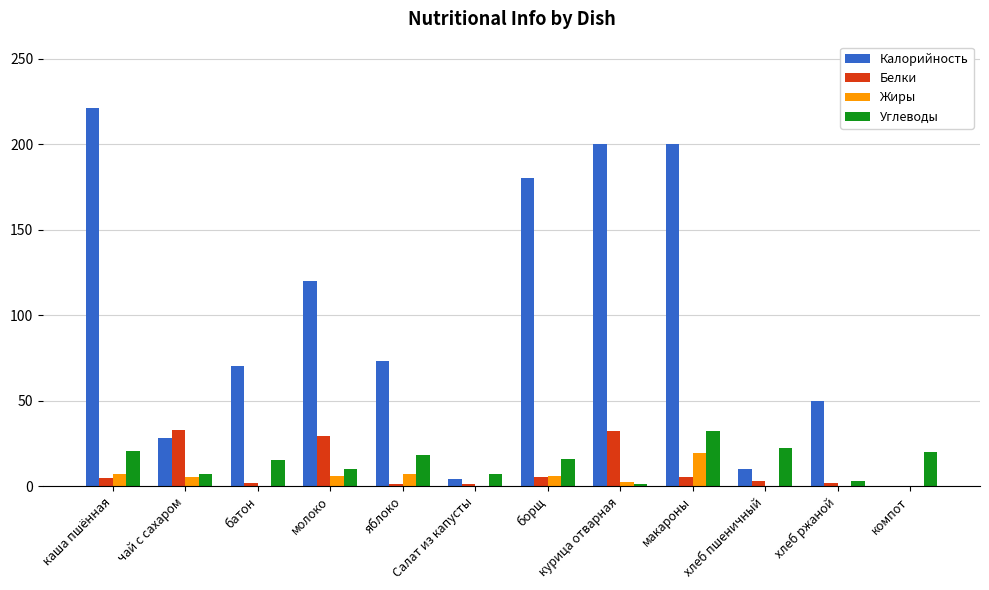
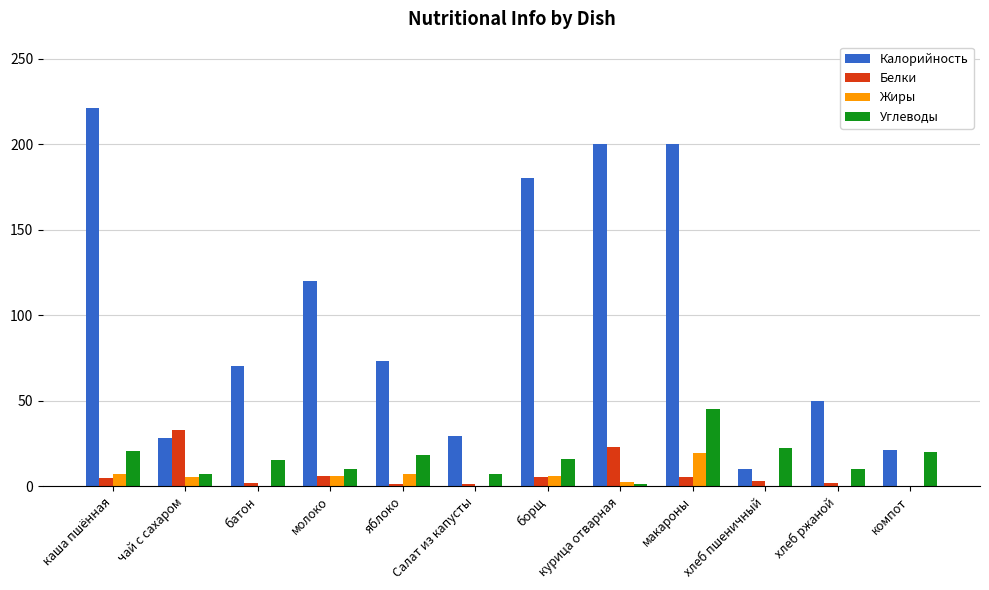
Белки, молоко: 29 -> 6
Калорийность, Салат из капусты: 4 -> 29
Белки, курица отварная: 32 -> 23
Углеводы, макароны: 32 -> 45
Углеводы, хлеб ржаной: 3 -> 10
Калорийность, компот: 0 -> 21
